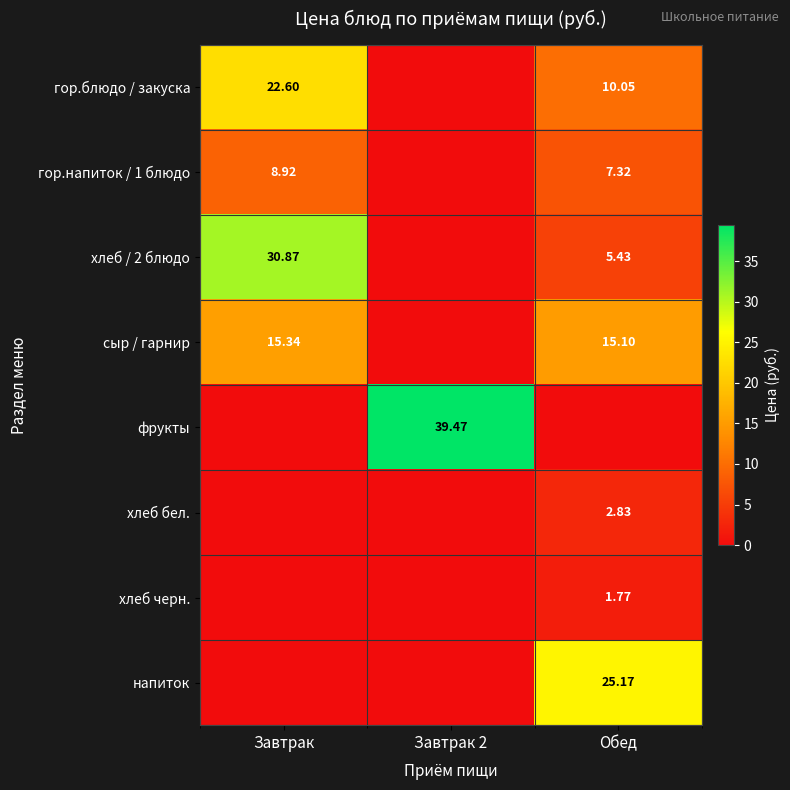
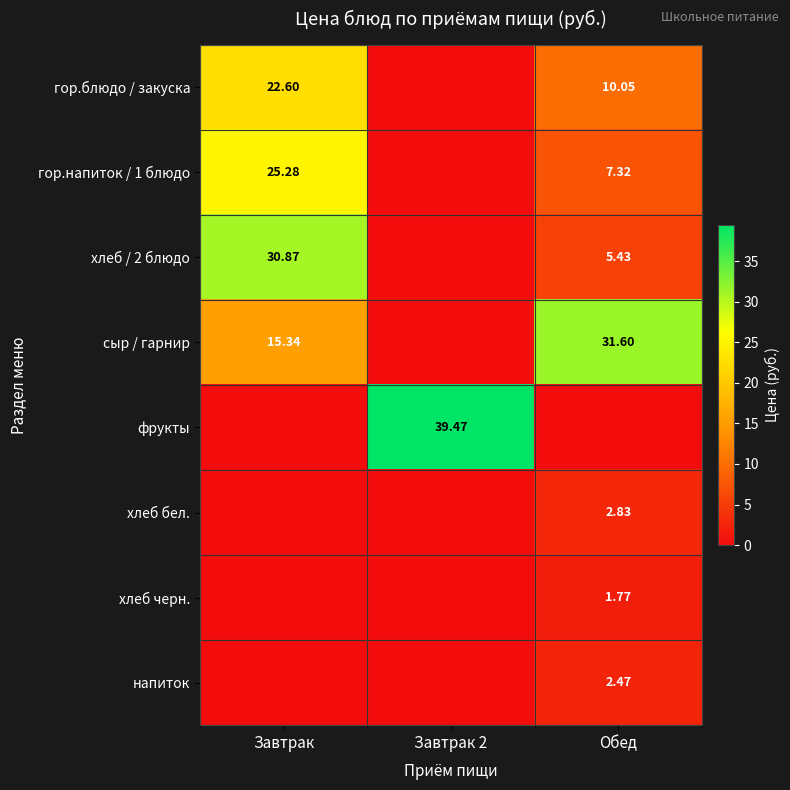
гор.напиток / 1 блюдо, Завтрак: 8.92 -> 25.28
сыр / гарнир, Обед: 15.10 -> 31.60
напиток, Обед: 25.17 -> 2.47
